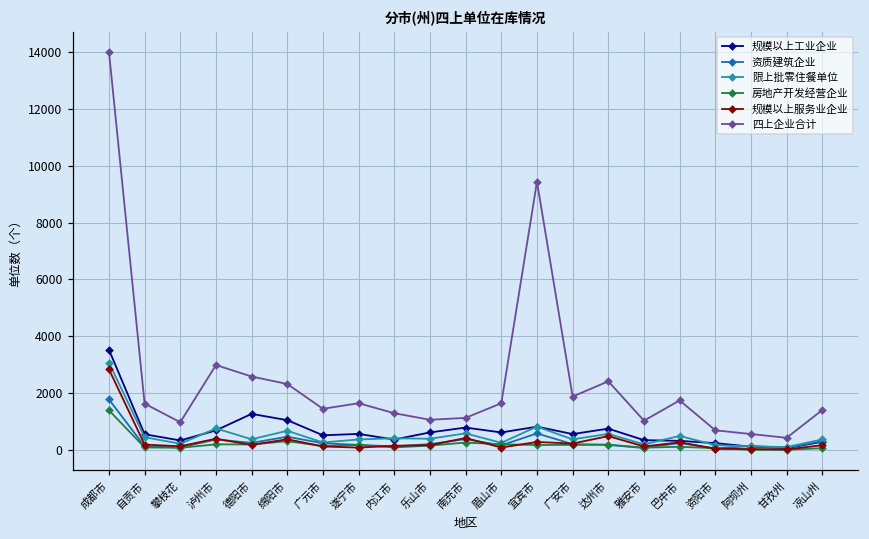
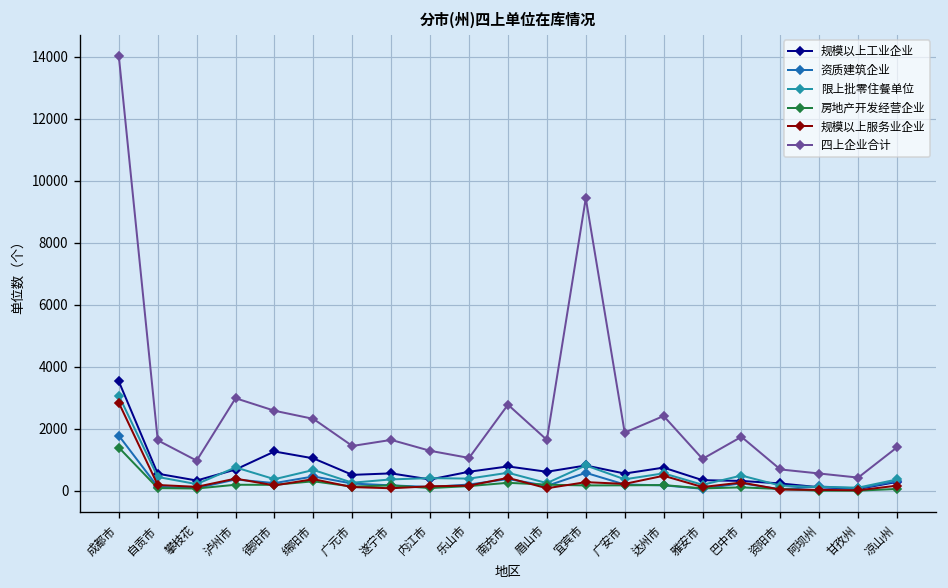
四上企业合计, 南充市: 1100 -> 2800
